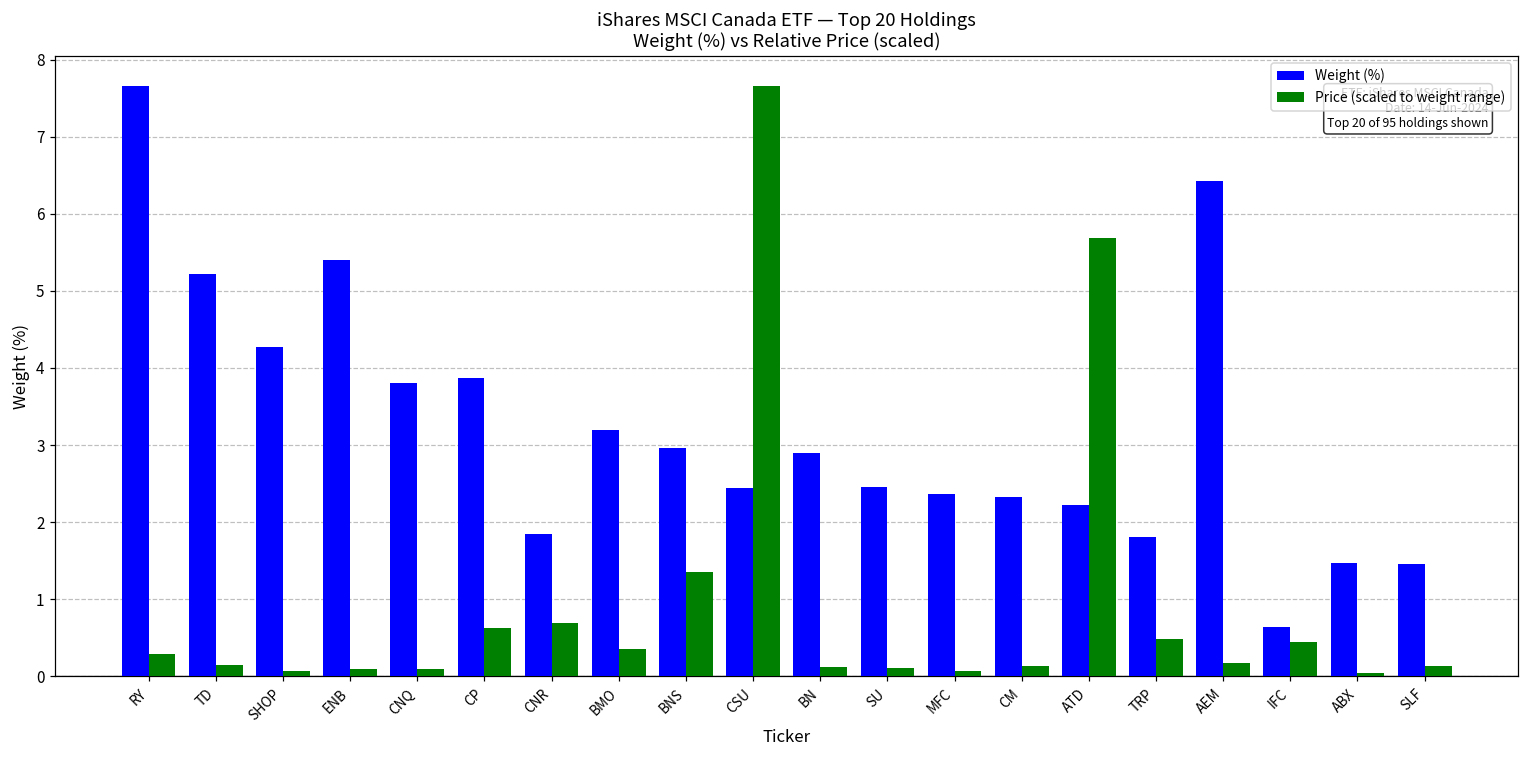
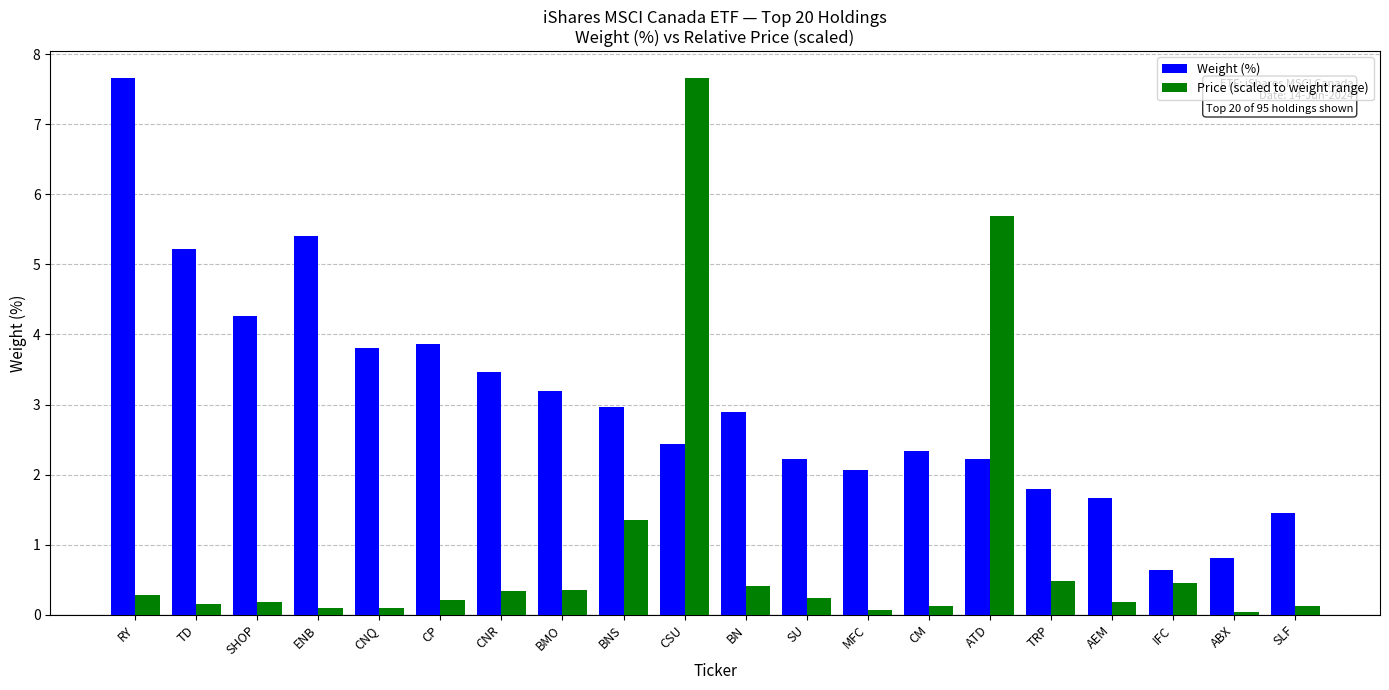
Price (scaled to weight range), SHOP: 0.1 -> 0.2
Price (scaled to weight range), CP: 0.6 -> 0.2
Weight (%), CNR: 1.8 -> 3.5
Price (scaled to weight range), CNR: 0.7 -> 0.3
Price (scaled to weight range), BN: 0.1 -> 0.4
Weight (%), SU: 2.5 -> 2.2
Price (scaled to weight range), SU: 0.1 -> 0.2
Weight (%), MFC: 2.4 -> 2.1
Weight (%), AEM: 6.4 -> 1.7
Weight (%), ABX: 1.5 -> 0.8
